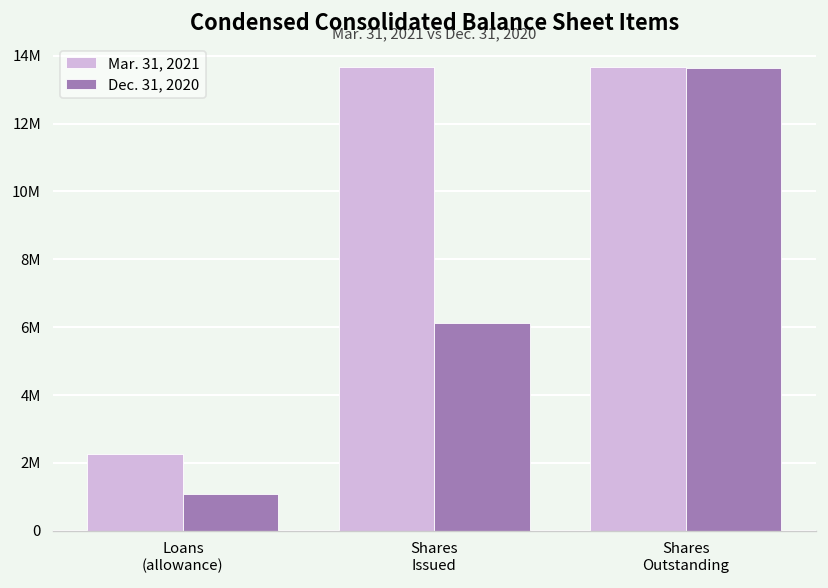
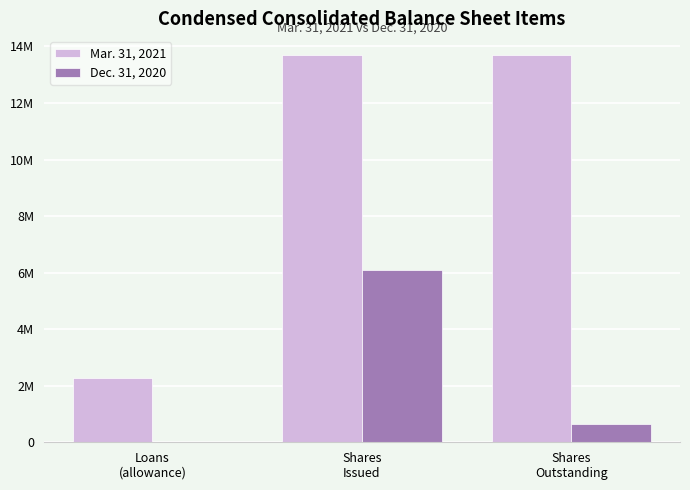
Dec. 31, 2020, Loans (allowance): 1100000 -> 0
Dec. 31, 2020, Shares Outstanding: 13600000 -> 600000
